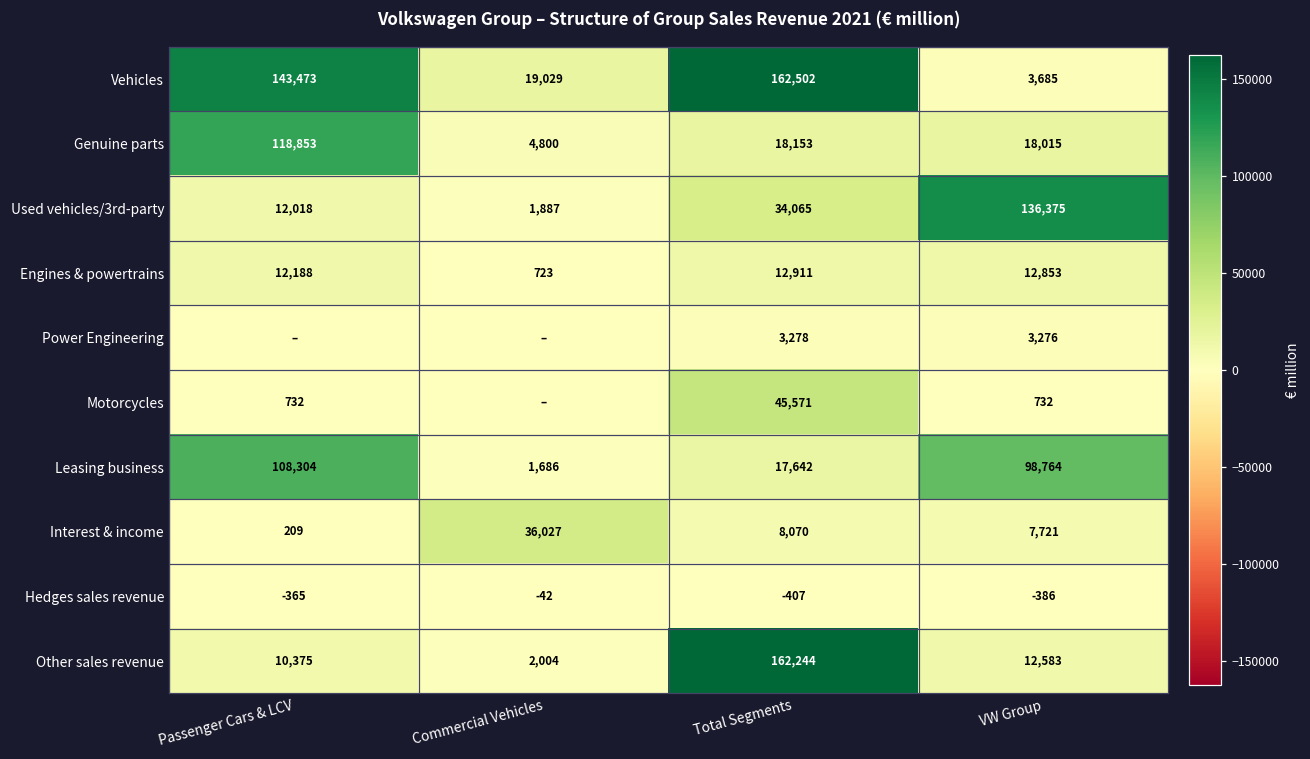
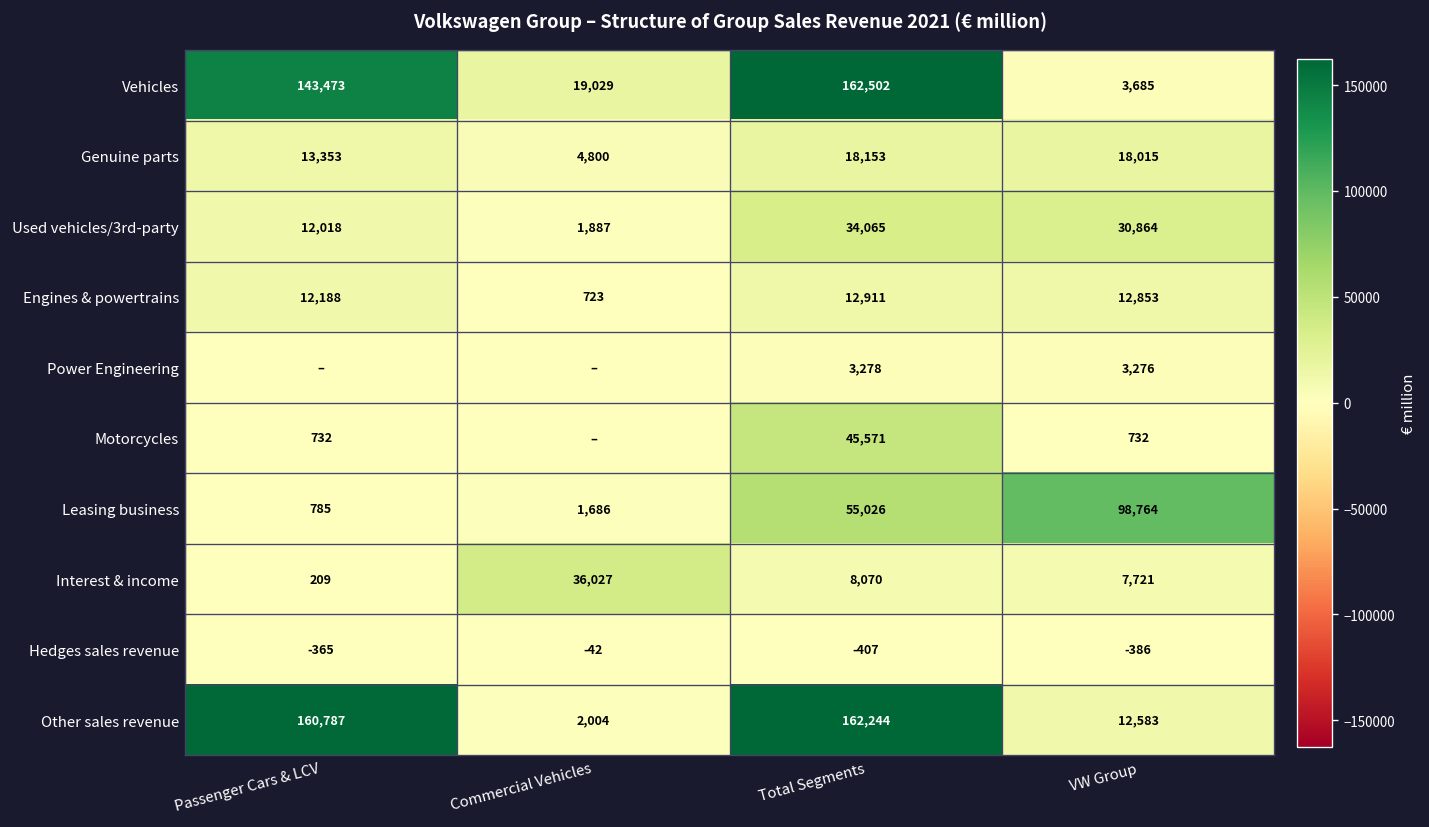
Genuine parts, Passenger Cars & LCV: 118,853 -> 13,353
Used vehicles/3rd-party, VW Group: 136,375 -> 30,864
Leasing business, Passenger Cars & LCV: 108,304 -> 785
Leasing business, Total Segments: 17,642 -> 55,026
Other sales revenue, Passenger Cars & LCV: 10,375 -> 160,787
